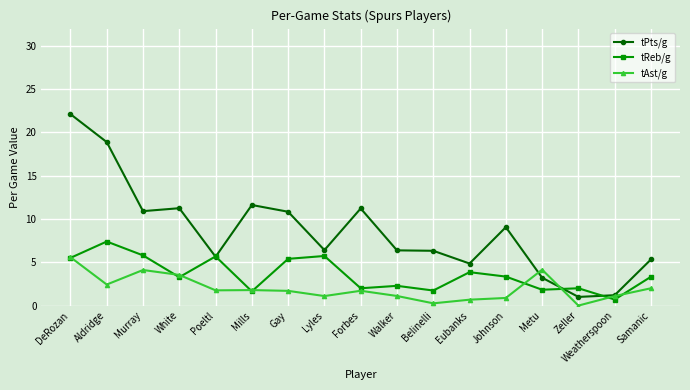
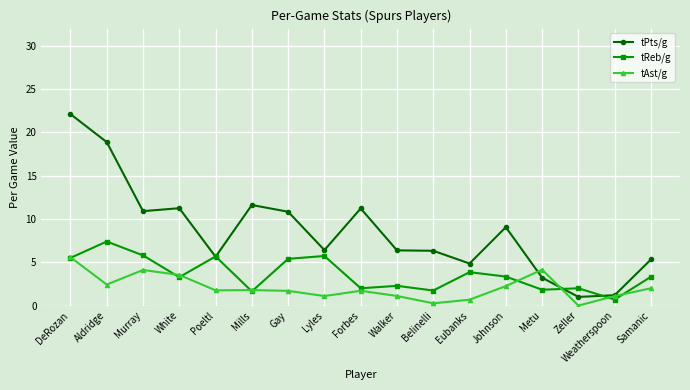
tAst/g, Johnson: 1 -> 2
